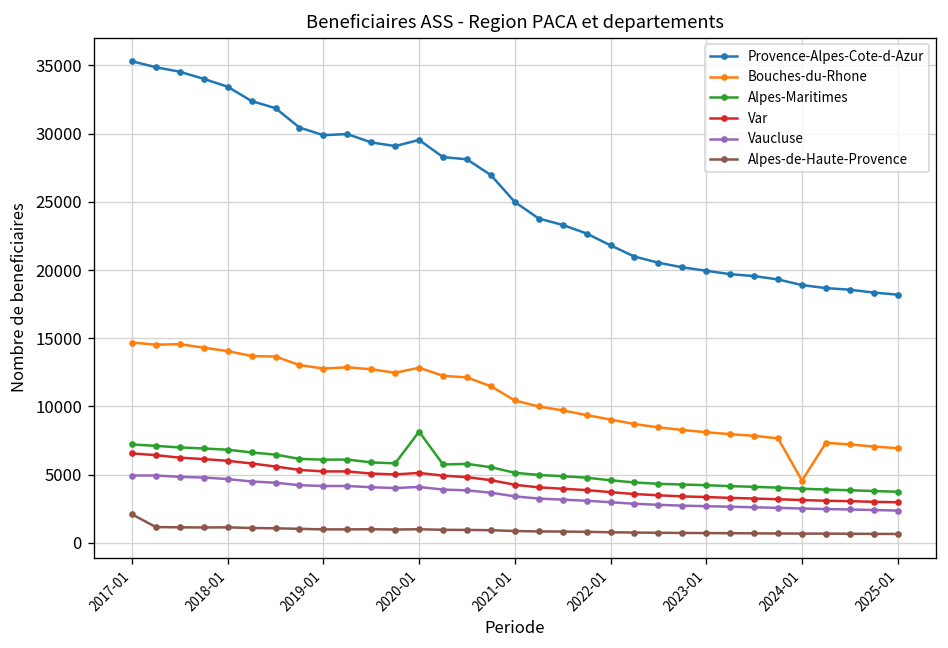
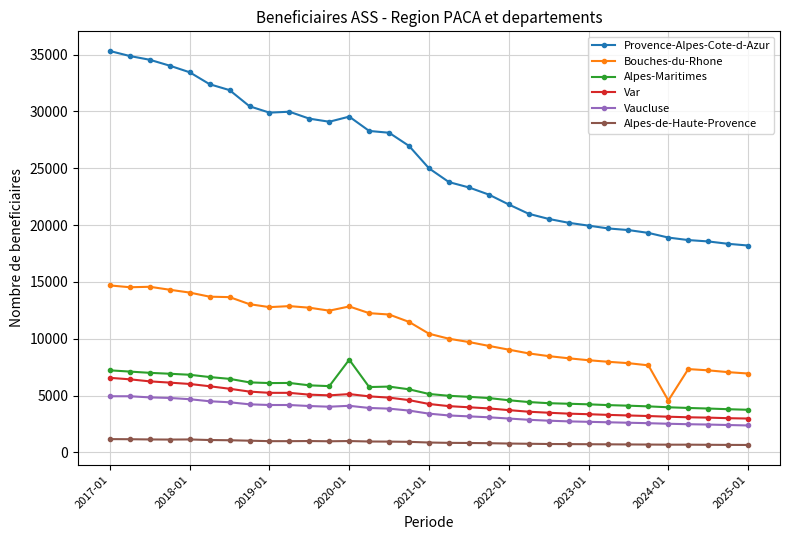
Alpes-de-Haute-Provence, 2017-01: 2100 -> 1200
